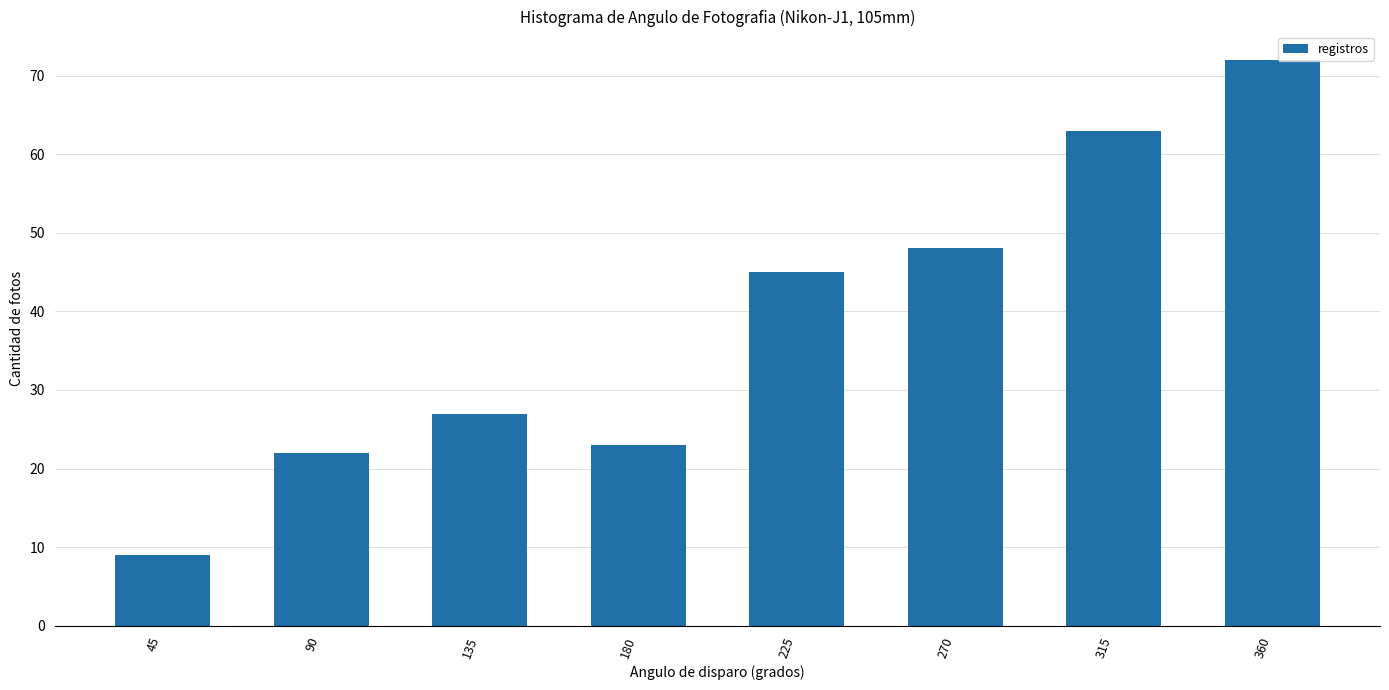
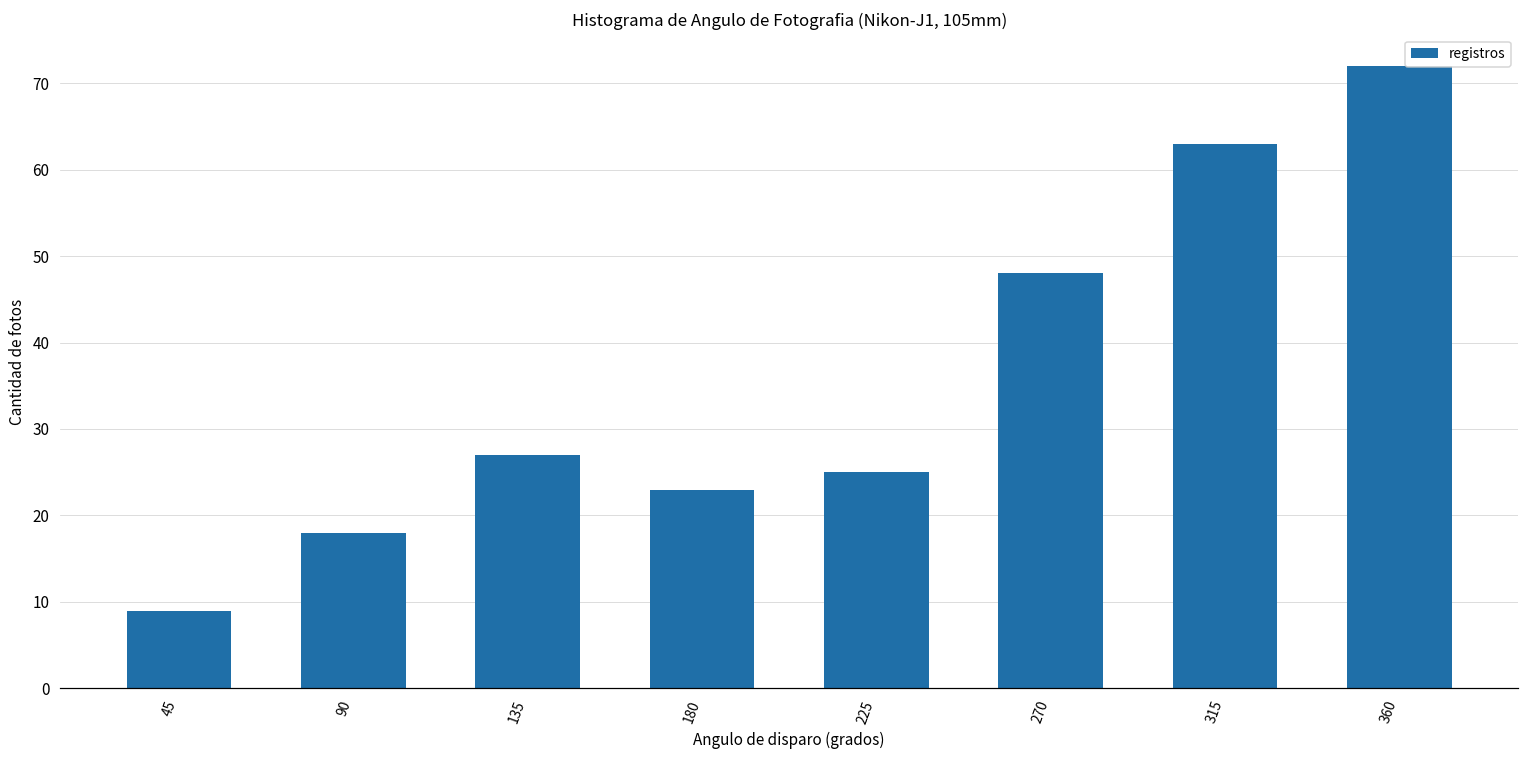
90: 22 -> 18
225: 45 -> 25
